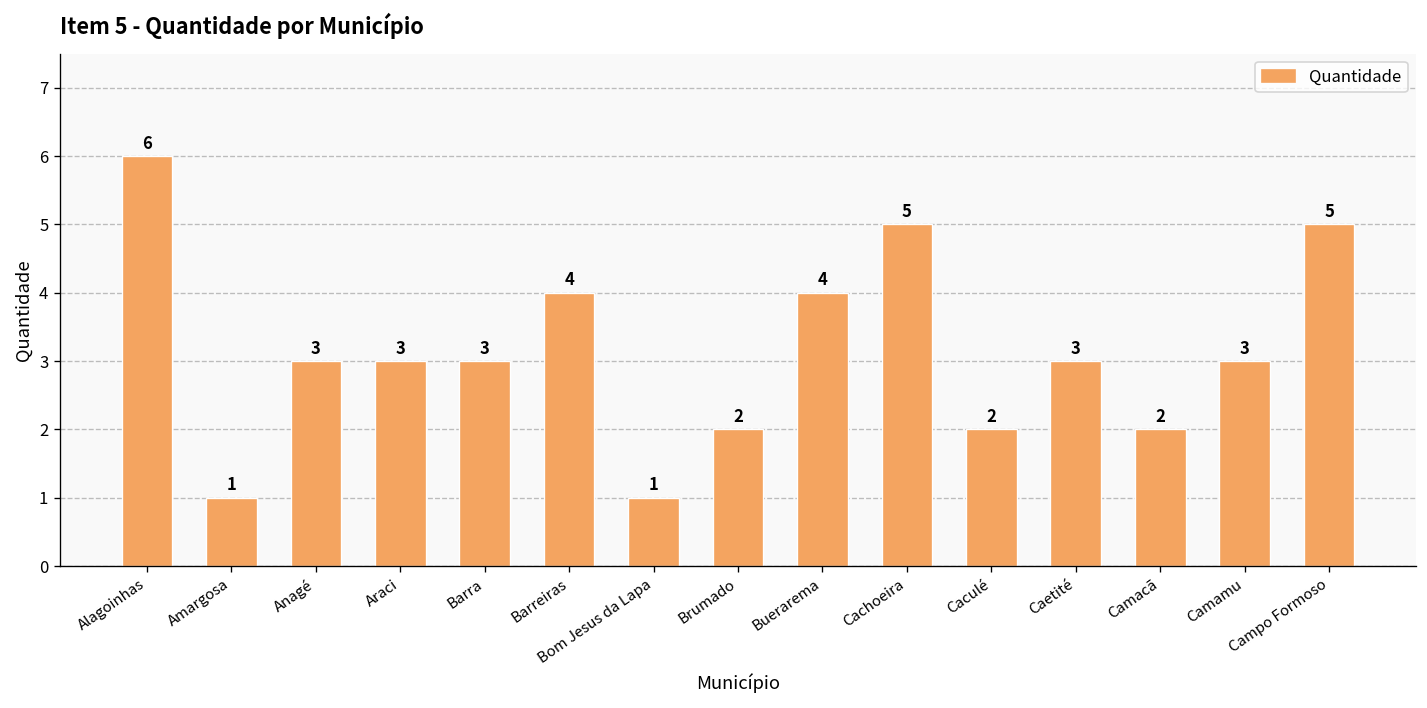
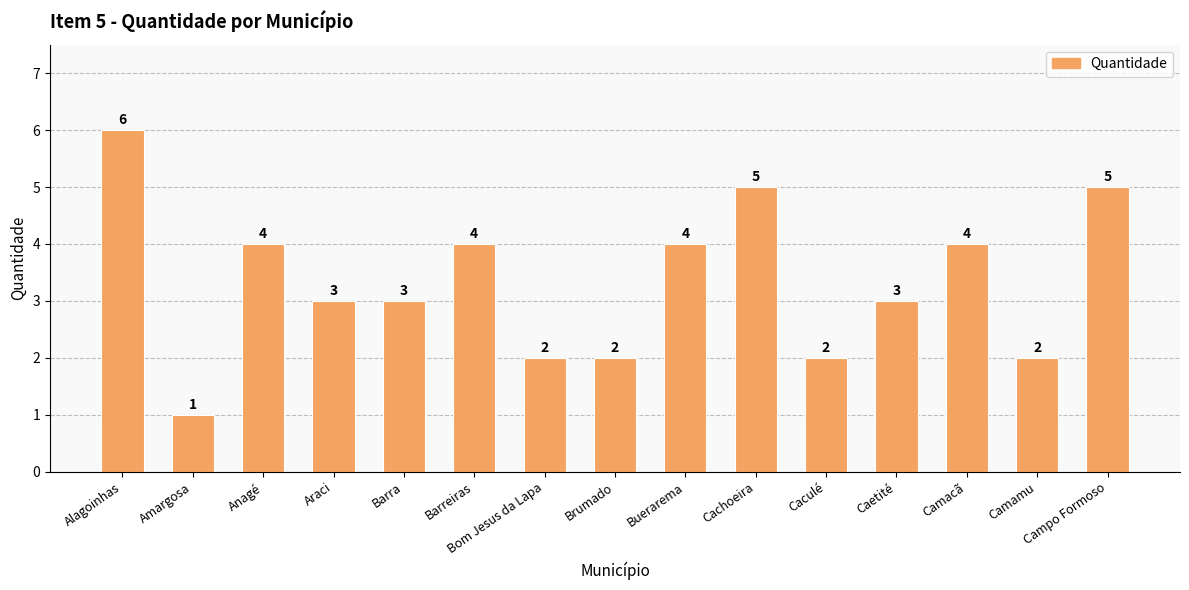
Anagé: 3 -> 4
Bom Jesus da Lapa: 1 -> 2
Camacã: 2 -> 4
Camamu: 3 -> 2
